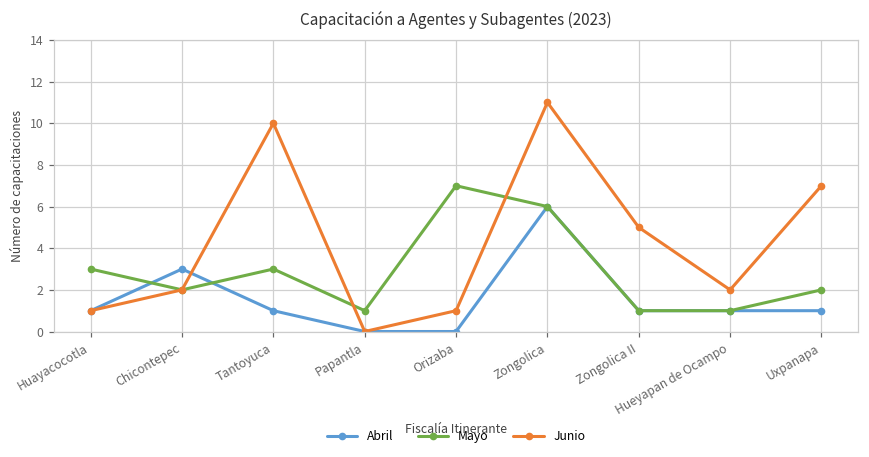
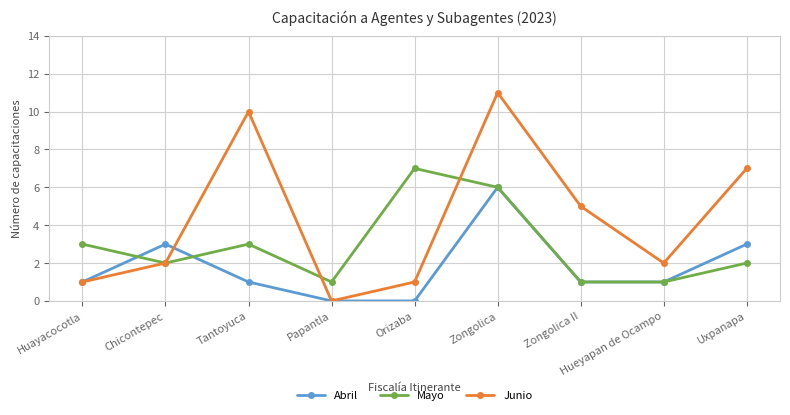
Abril, Uxpanapa: 1 -> 3
